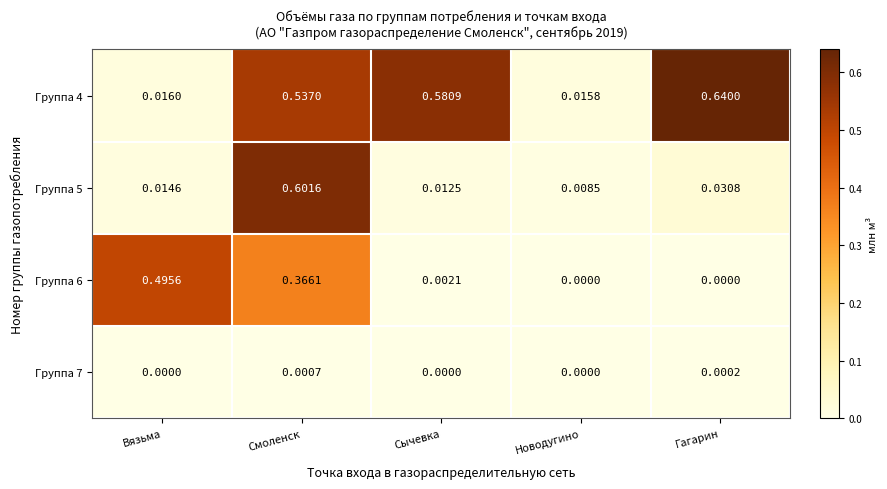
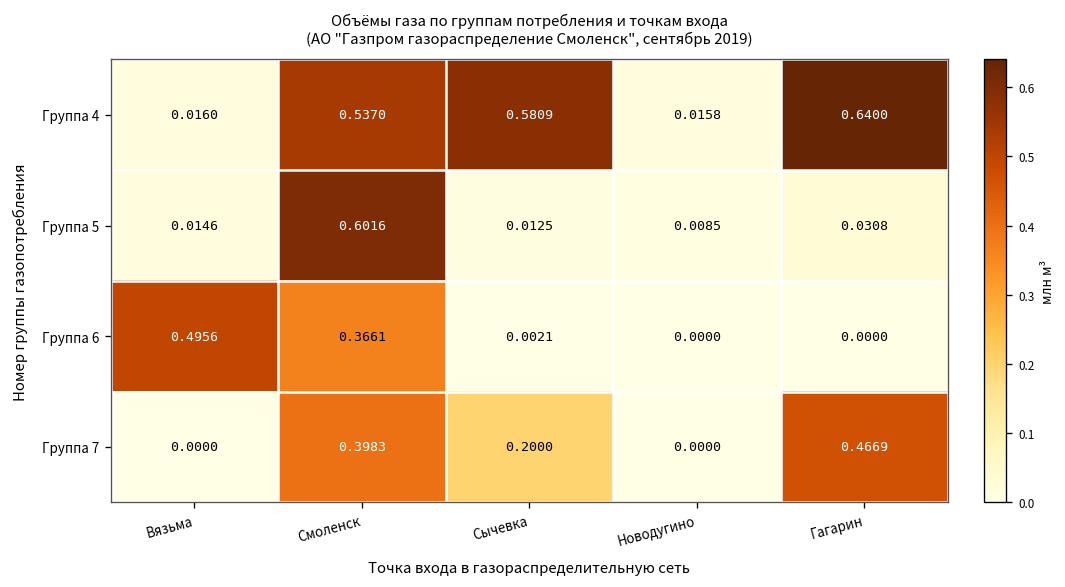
Группа 7, Смоленск: 0.0007 -> 0.3983
Группа 7, Сычевка: 0.0000 -> 0.2000
Группа 7, Гагарин: 0.0002 -> 0.4669
